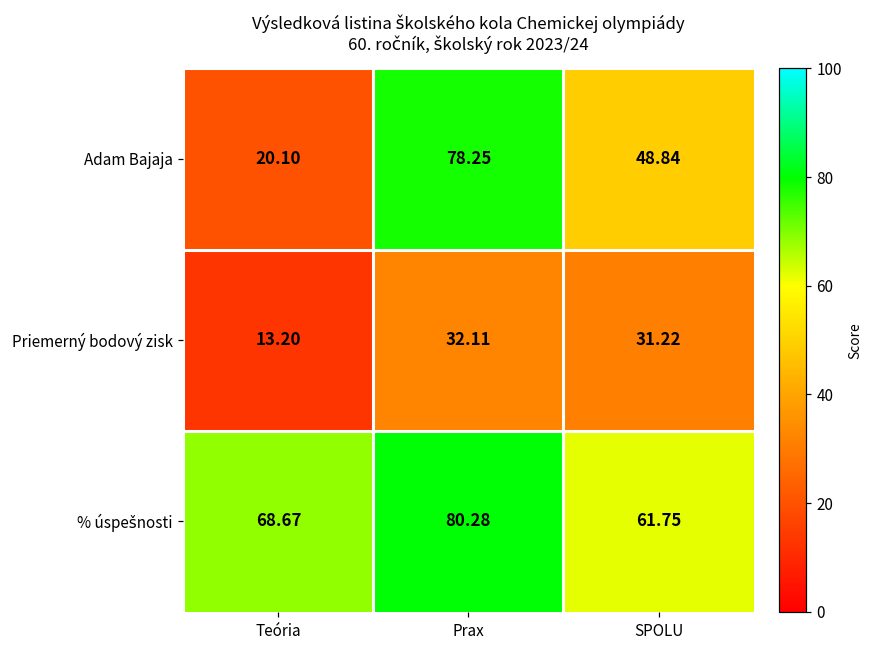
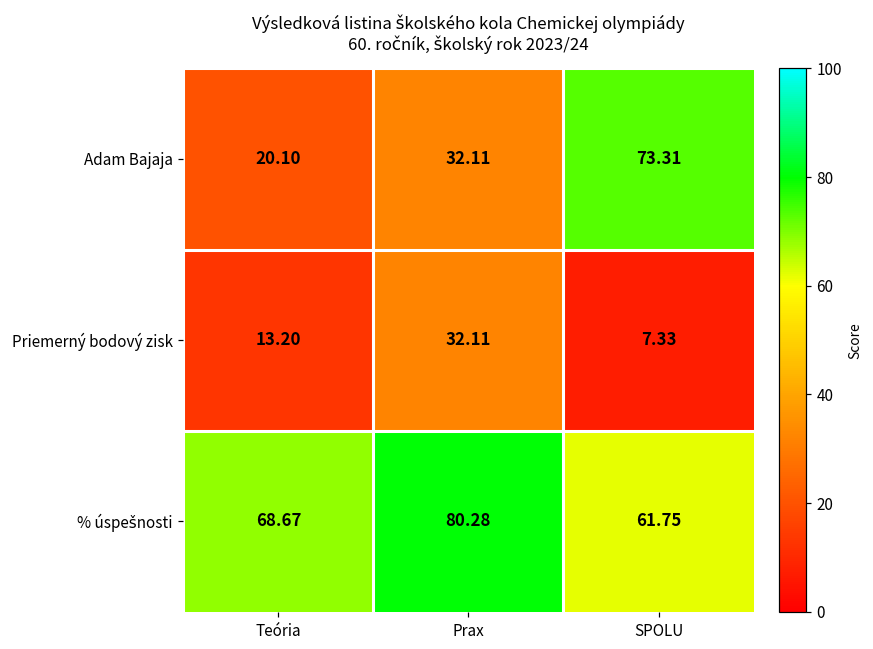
Adam Bajaja, Prax: 78.25 -> 32.11
Adam Bajaja, SPOLU: 48.84 -> 73.31
Priemerný bodový zisk, SPOLU: 31.22 -> 7.33
